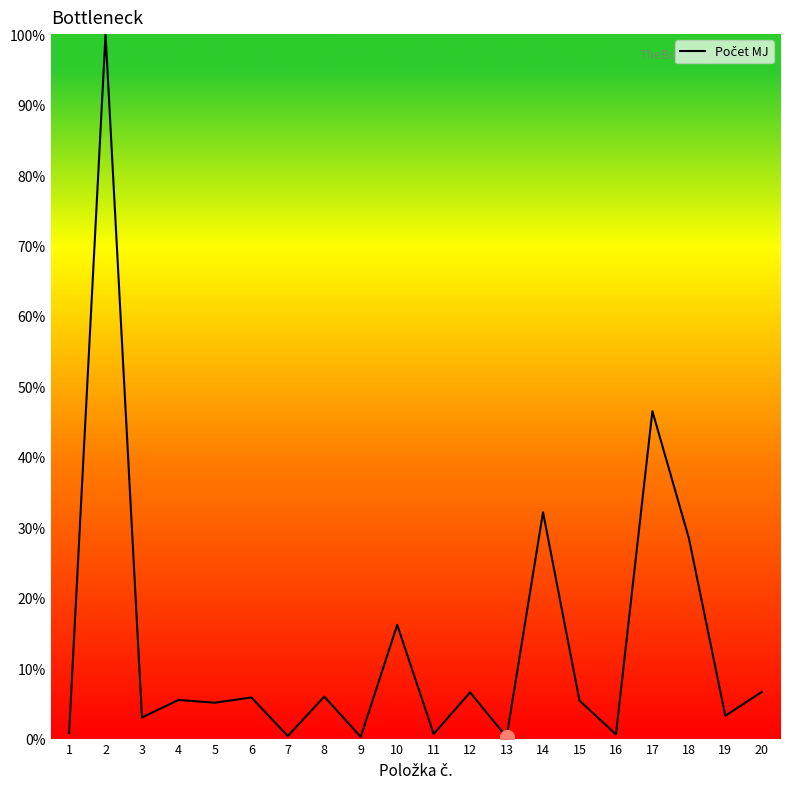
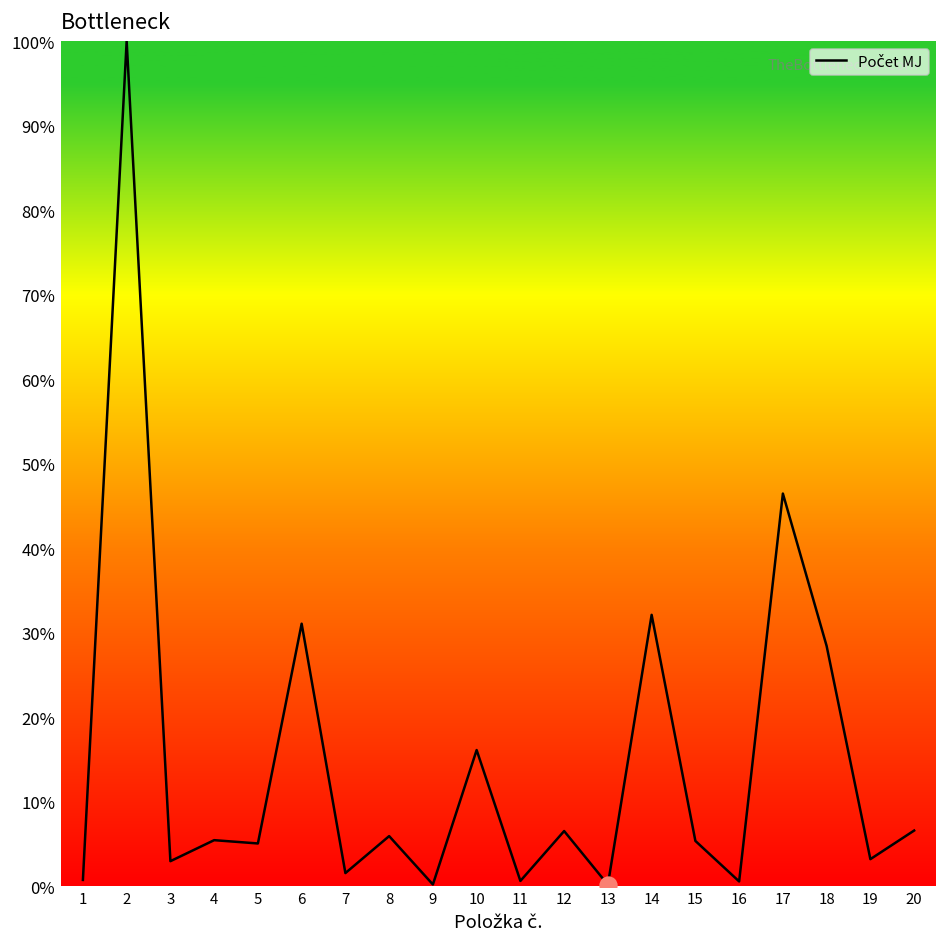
Počet MJ, 6: 6% -> 31%
Počet MJ, 7: 0% -> 2%
